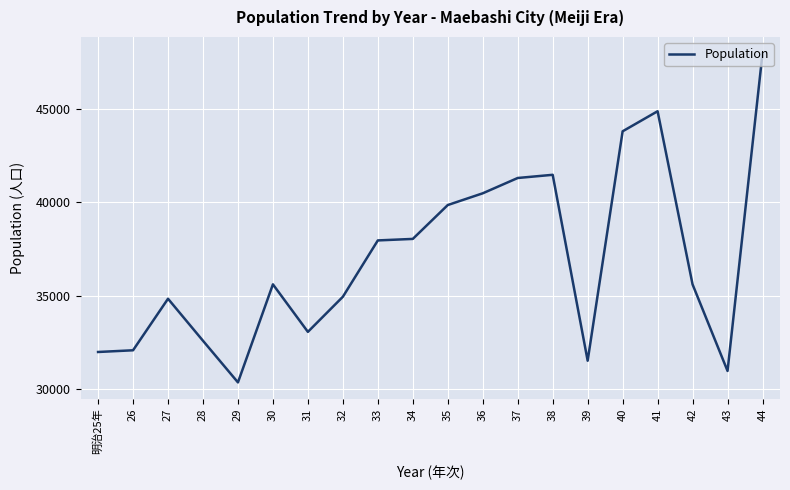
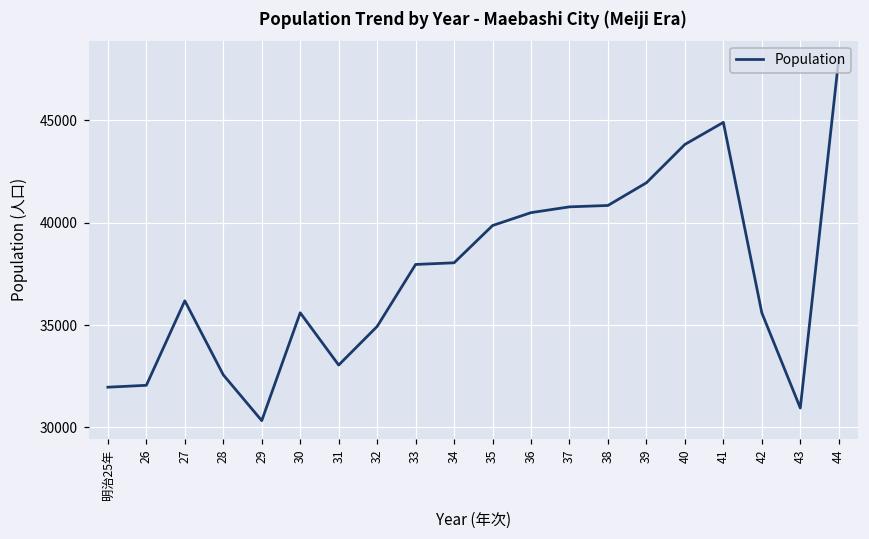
27: 34800 -> 36200
37: 41300 -> 40800
38: 41500 -> 40800
39: 31500 -> 41900
